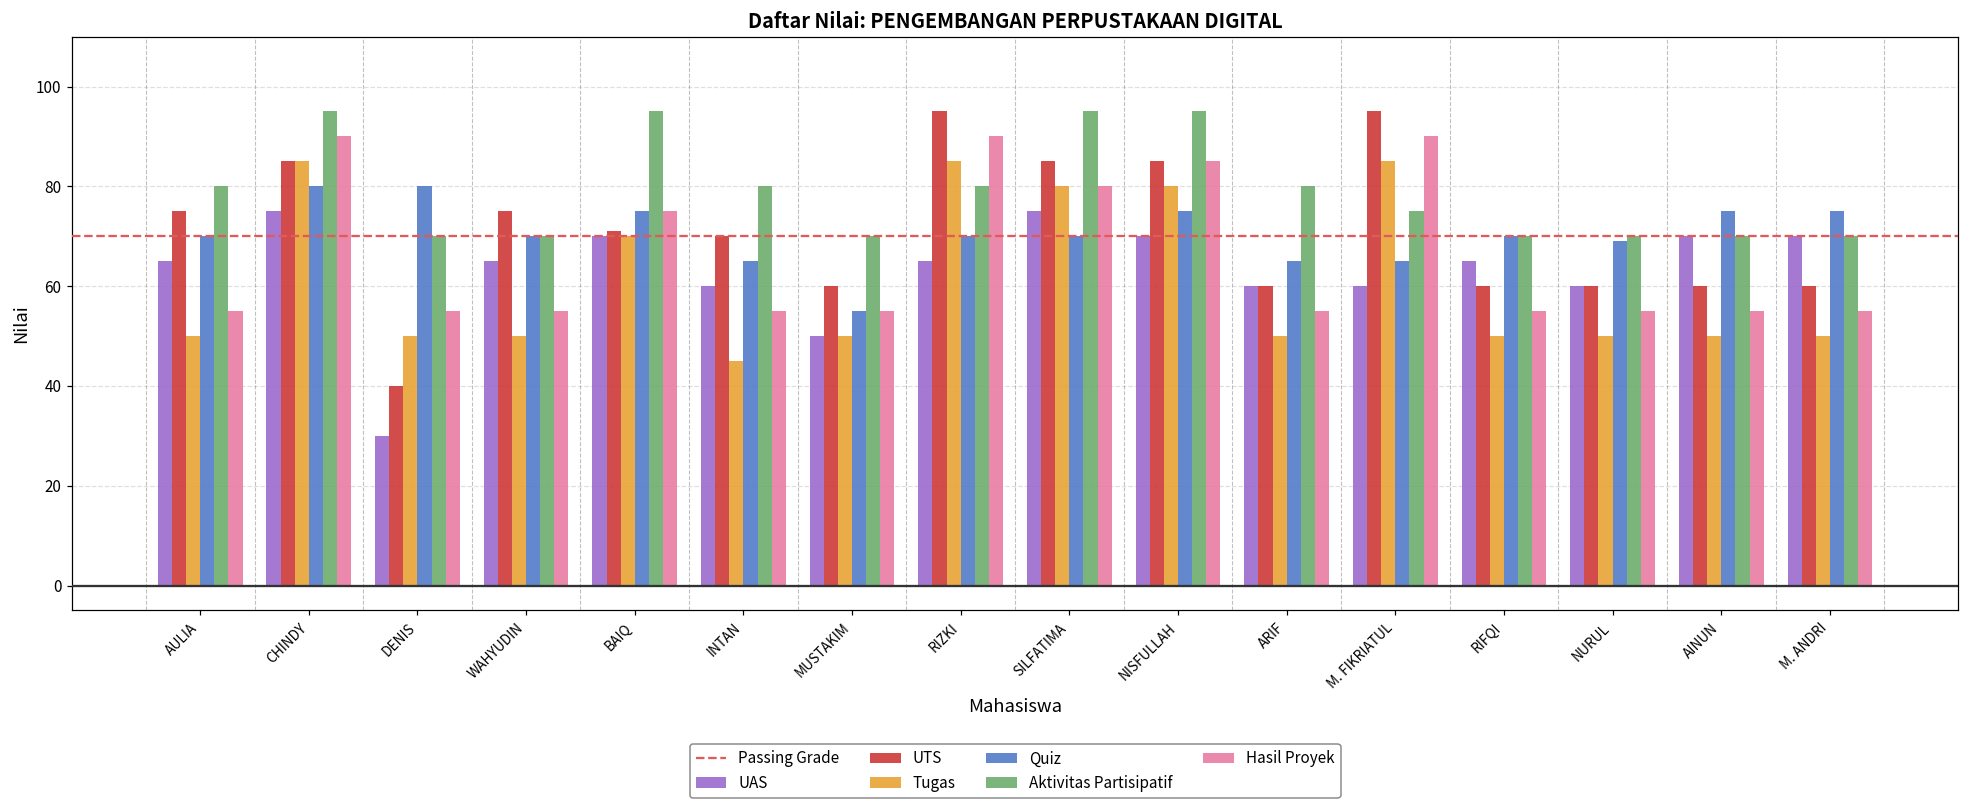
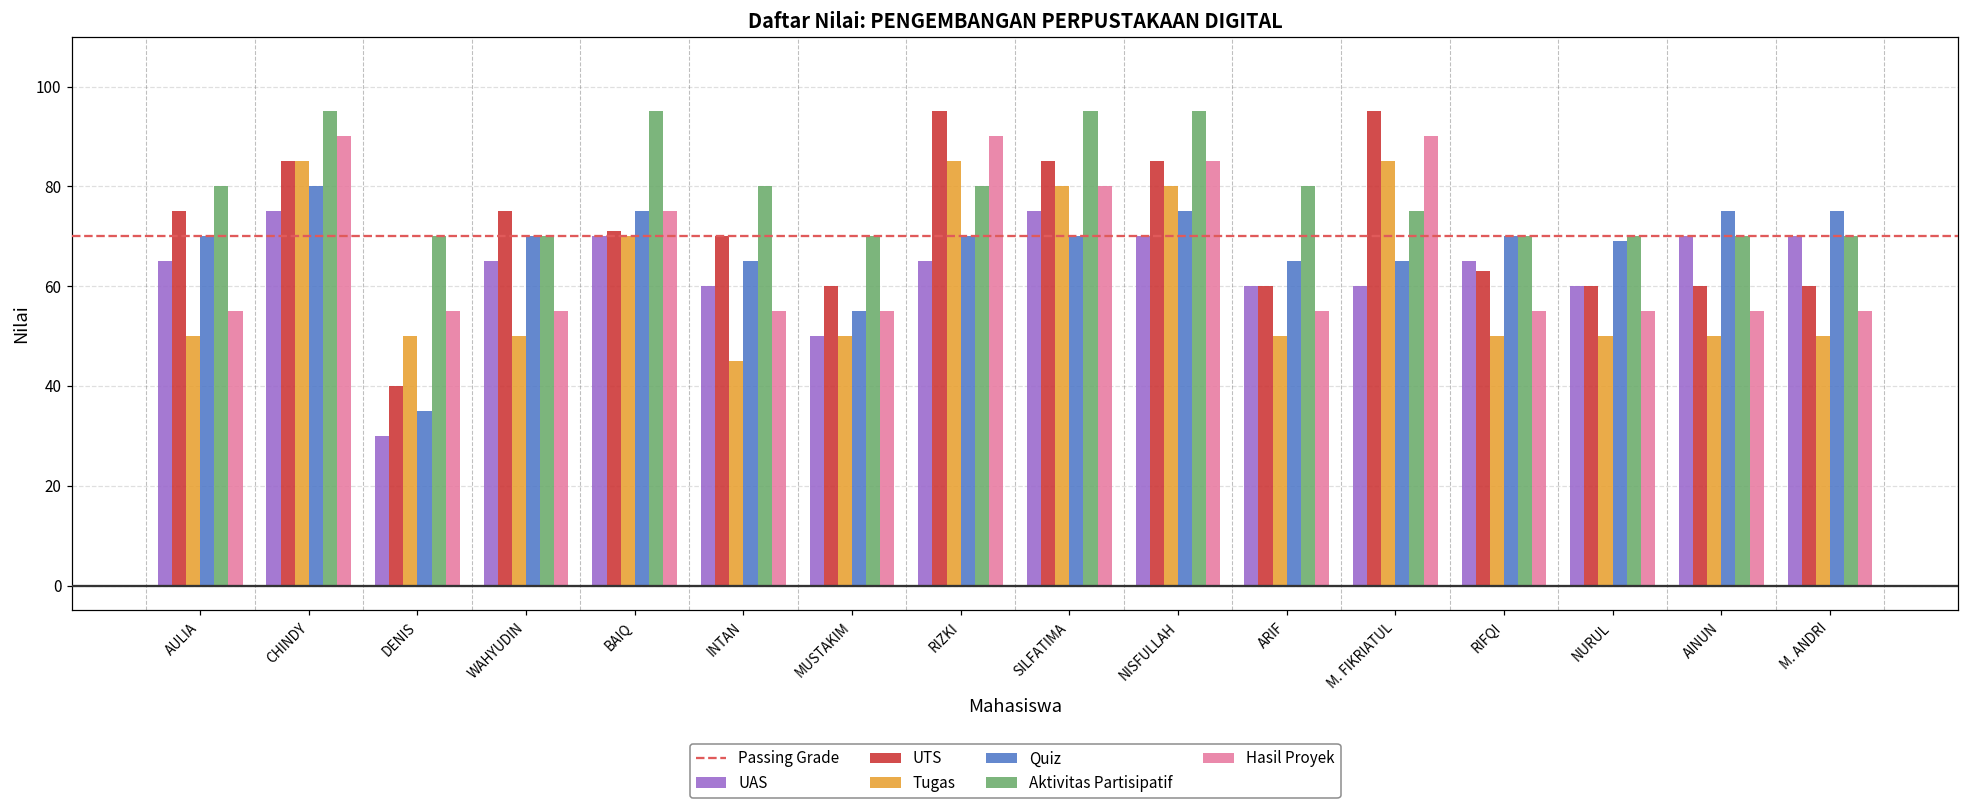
Quiz, DENIS: 80 -> 35
UTS, RIFQI: 60 -> 63
